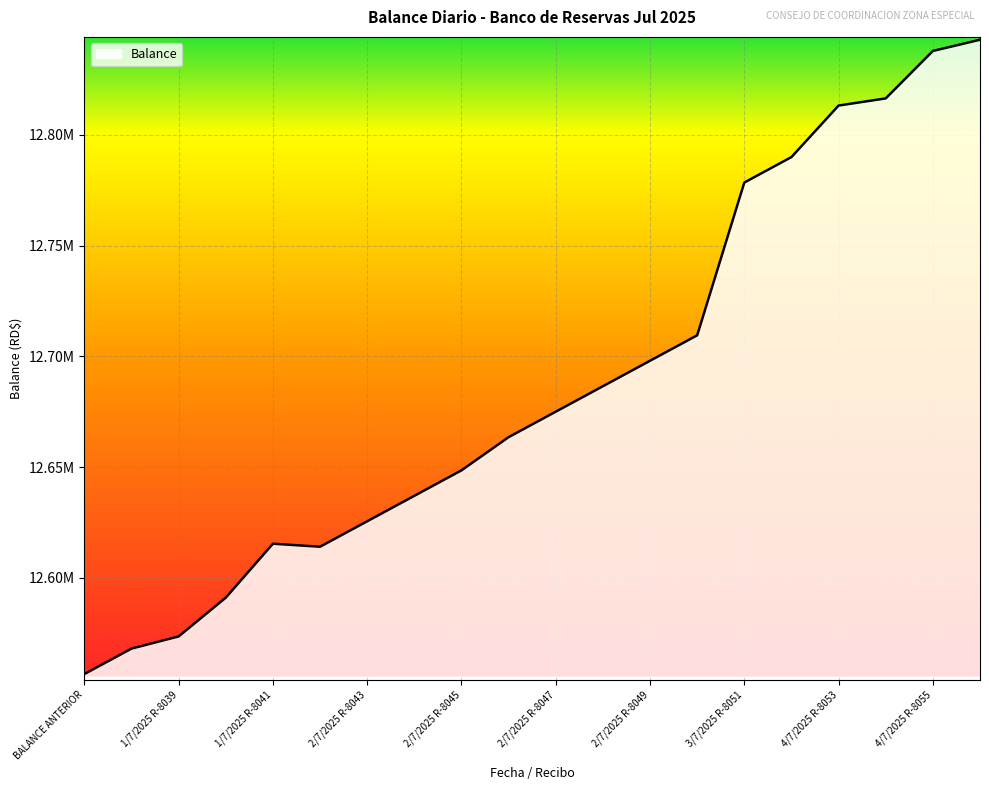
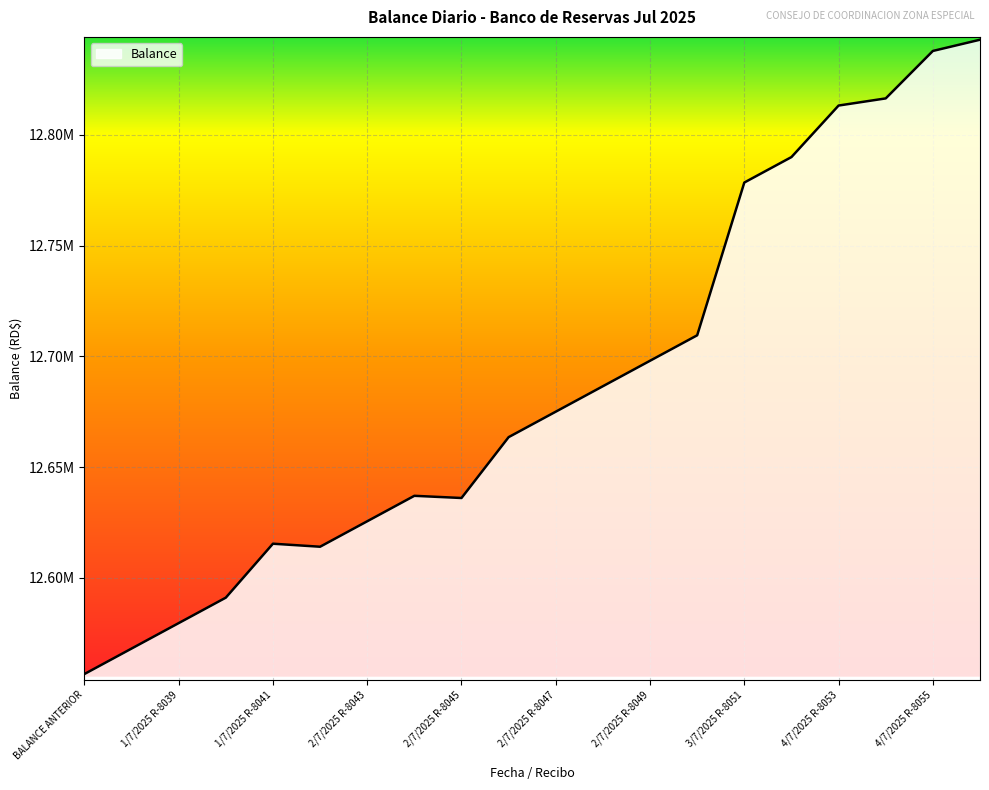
1/7/2025 R-8039: 12573000 -> 12580000
2/7/2025 R-8045: 12649000 -> 12636000
